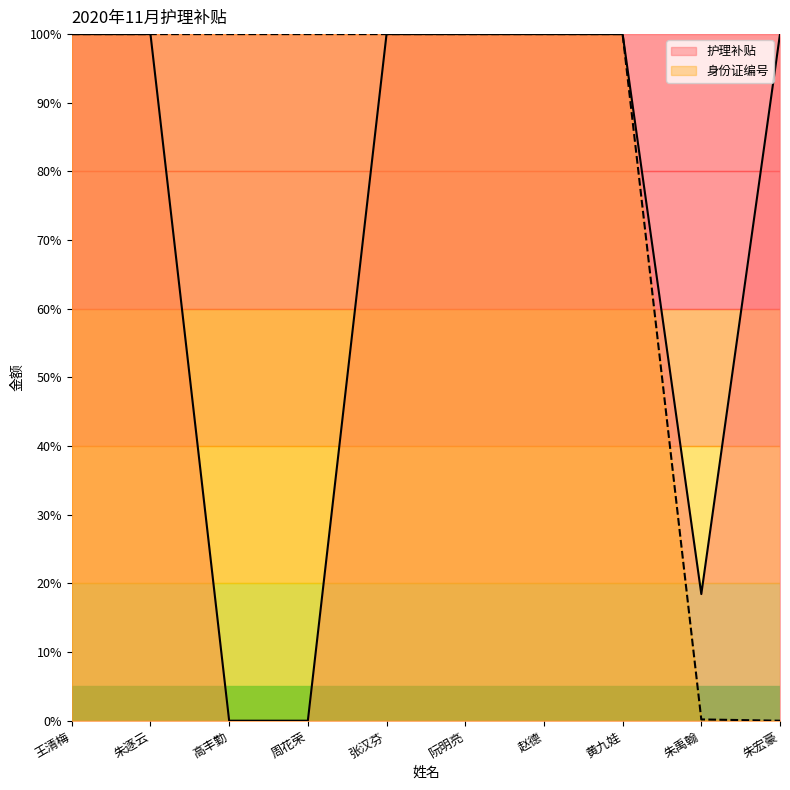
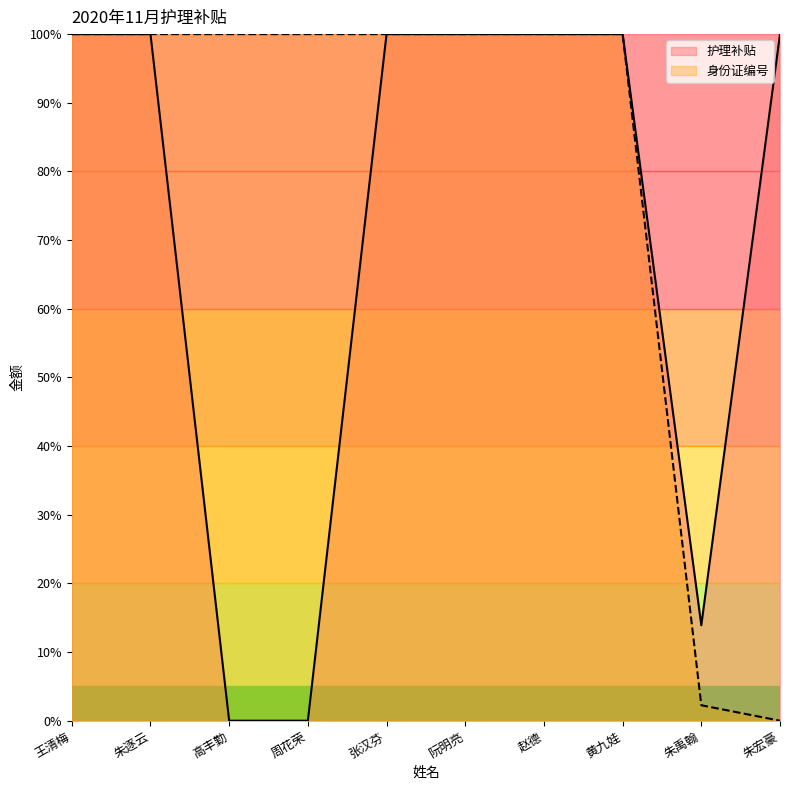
护理补贴, 朱禹翰: 18% -> 14%
身份证编号, 朱禹翰: 0% -> 2%
